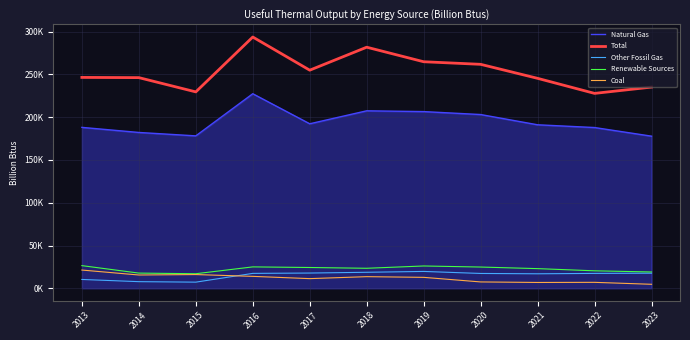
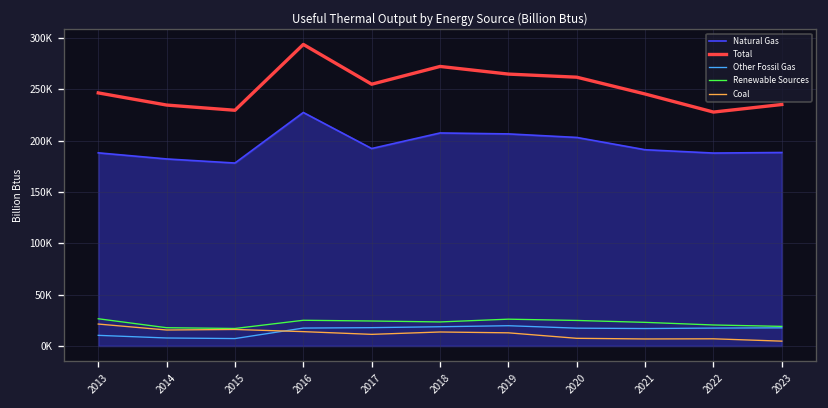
Total, 2014: 250000 -> 230000
Total, 2018: 280000 -> 270000
Natural Gas, 2023: 180000 -> 190000
